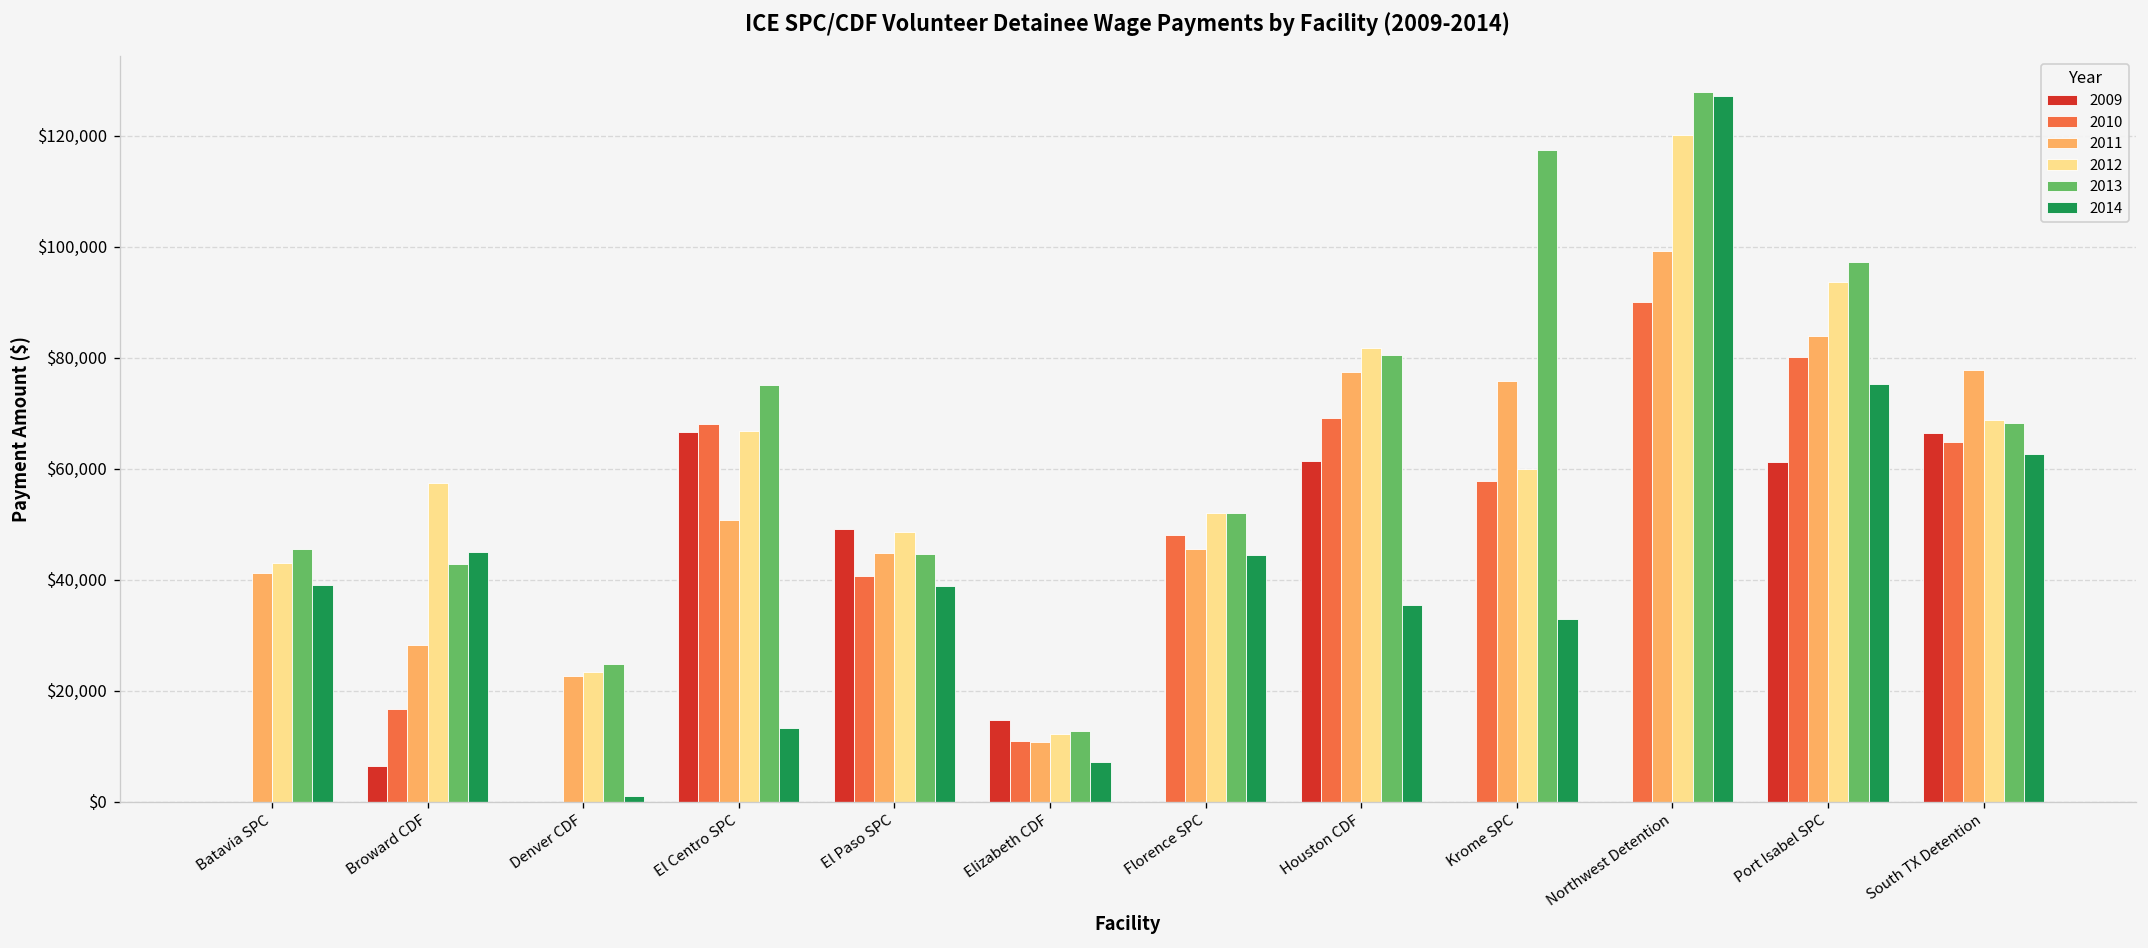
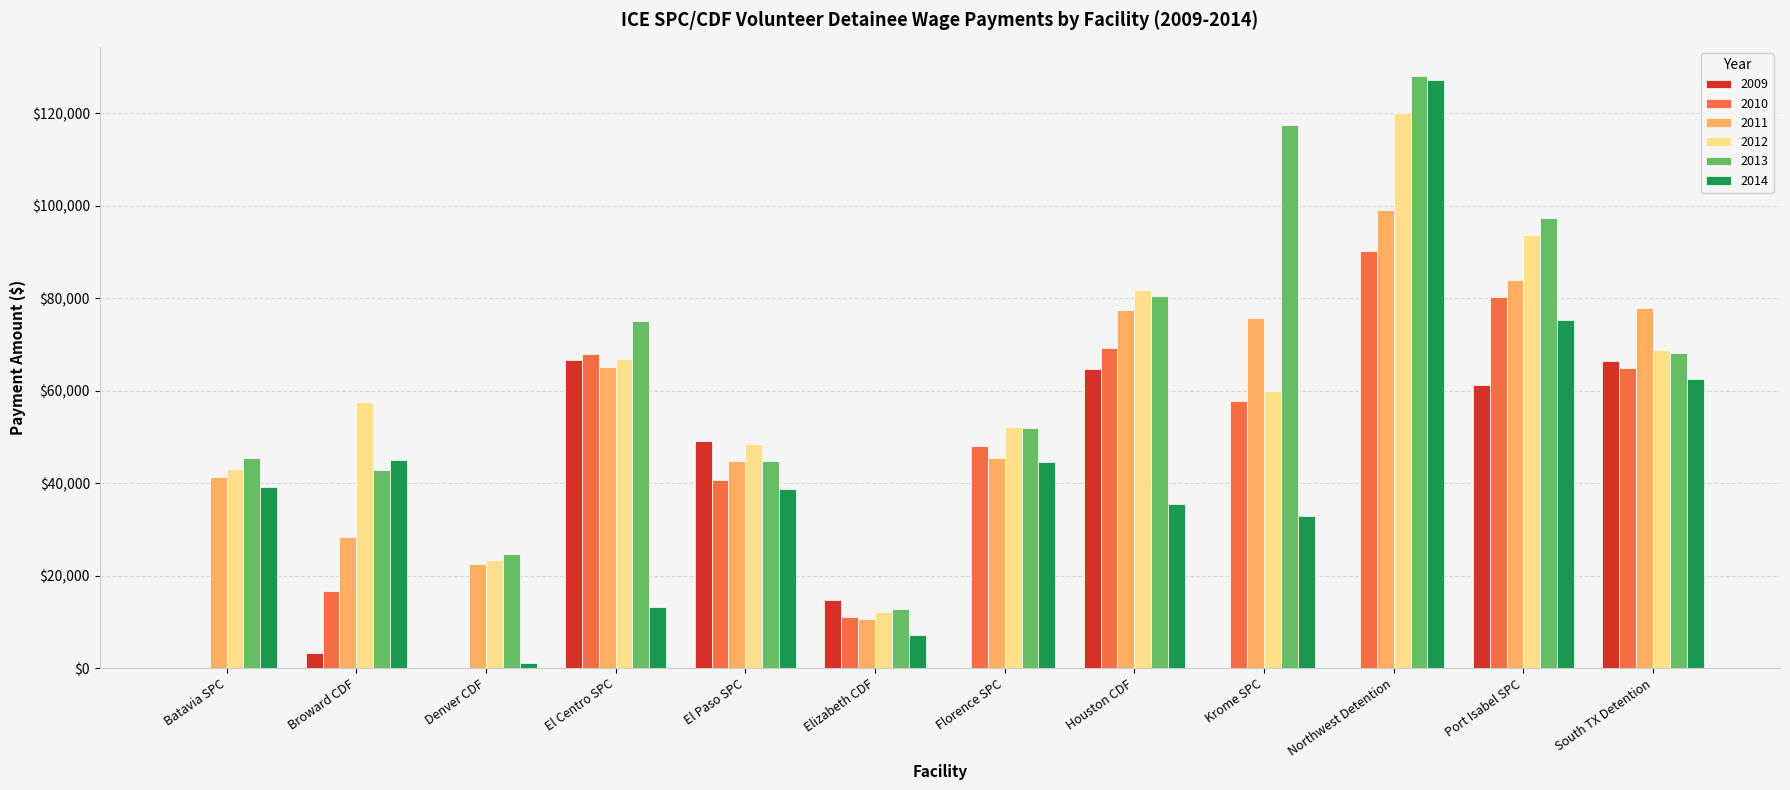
2009, Broward CDF: $6,000 -> $3,000
2011, El Centro SPC: $51,000 -> $65,000
2009, Houston CDF: $61,000 -> $65,000
